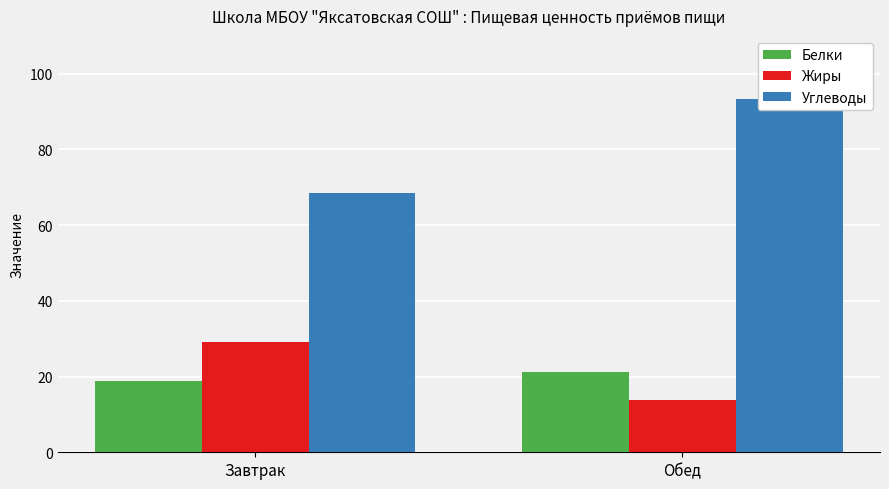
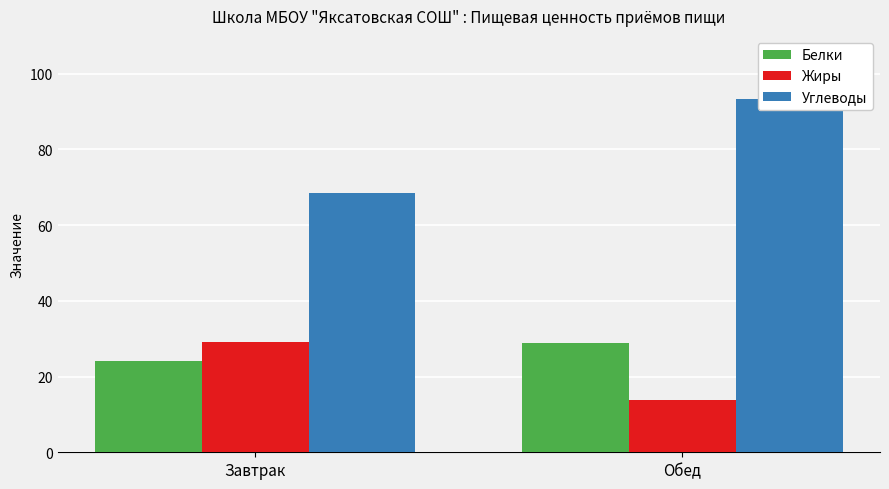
Белки, Завтрак: 19 -> 24
Белки, Обед: 21 -> 29
